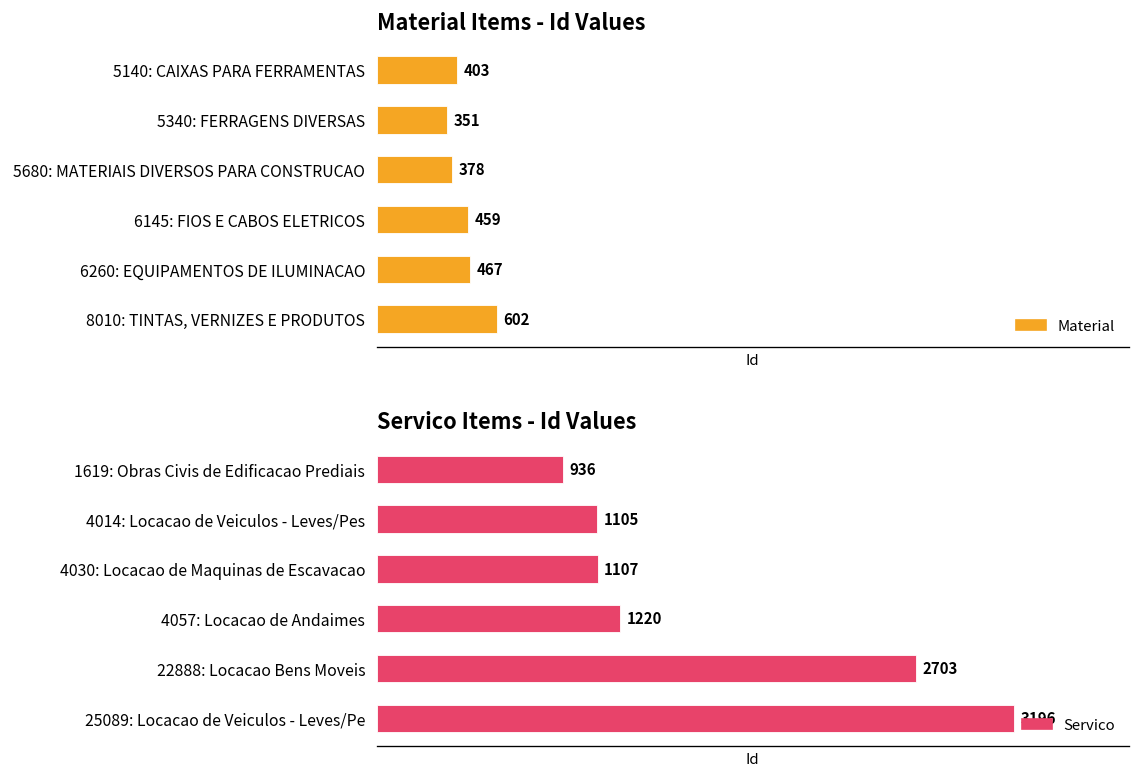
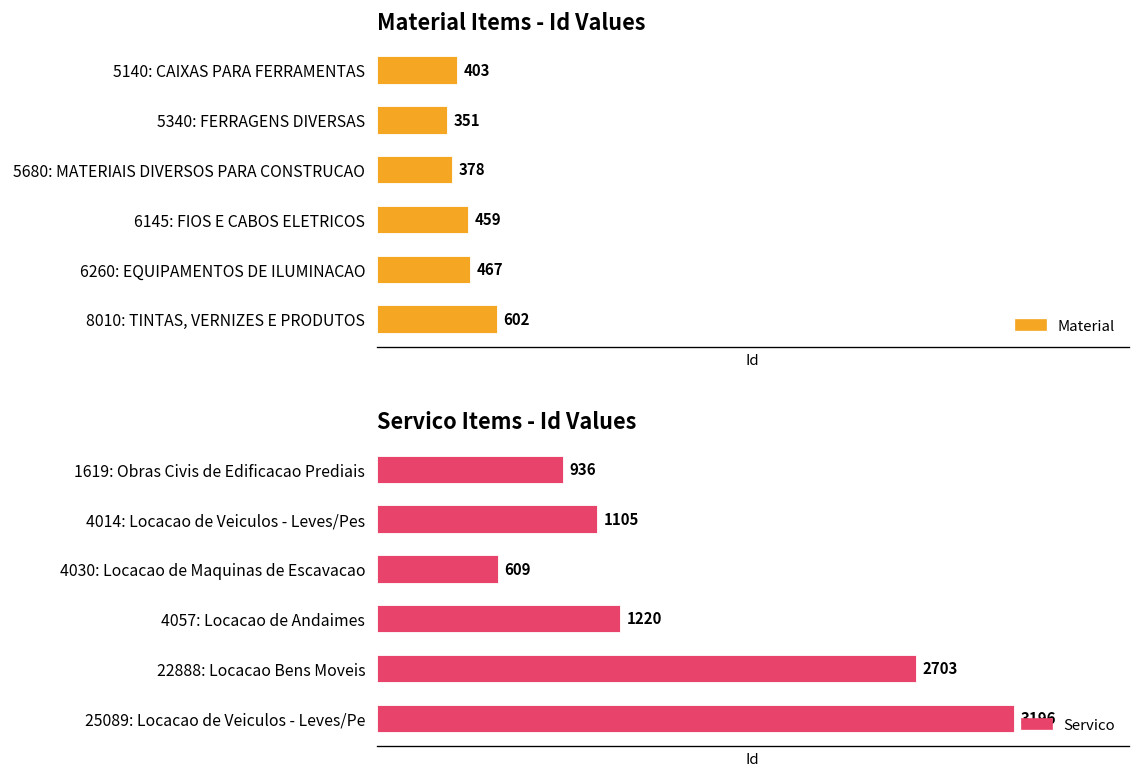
Servico Items - Id Values, 4030: Locacao de Maquinas de Escavacao: 1107 -> 609
